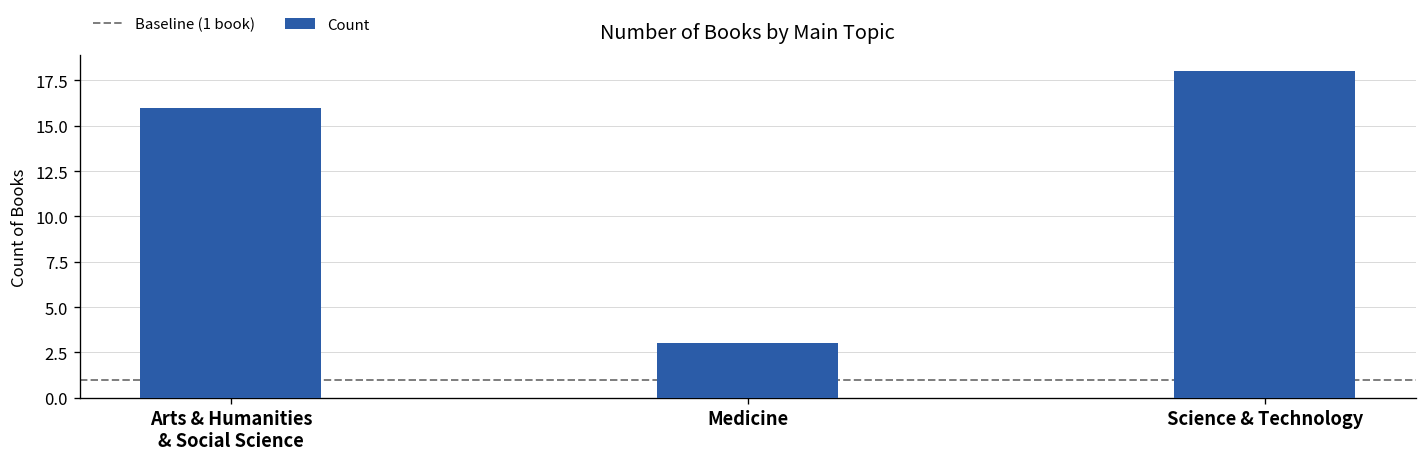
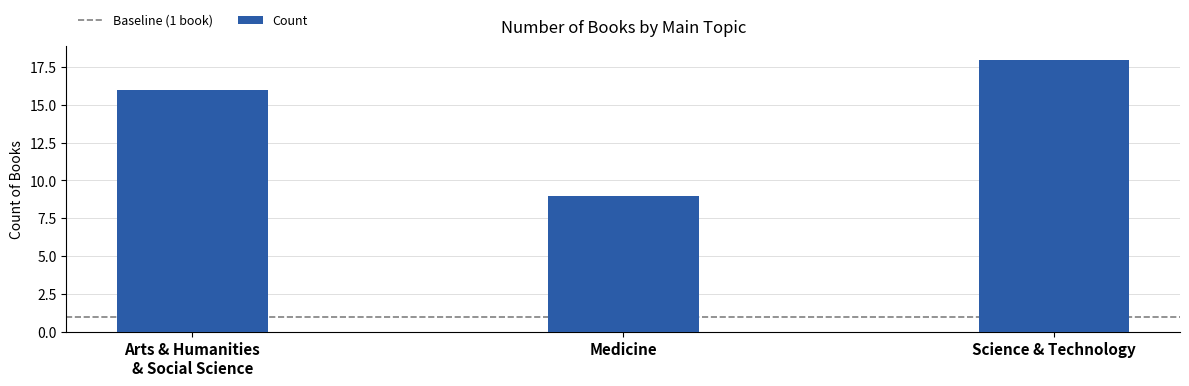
Medicine: 3 -> 9
